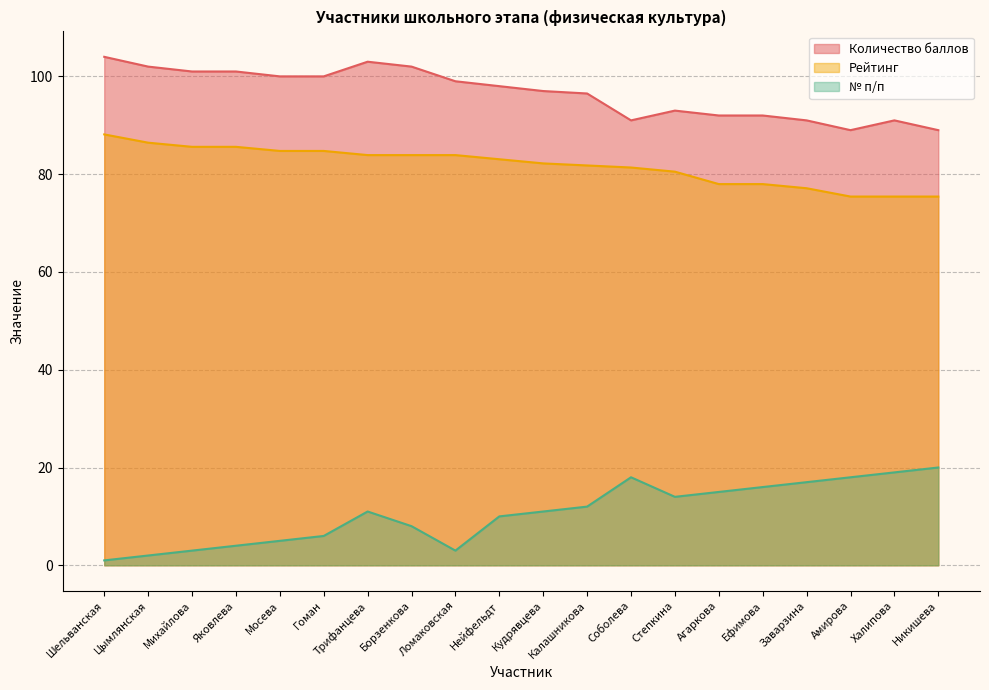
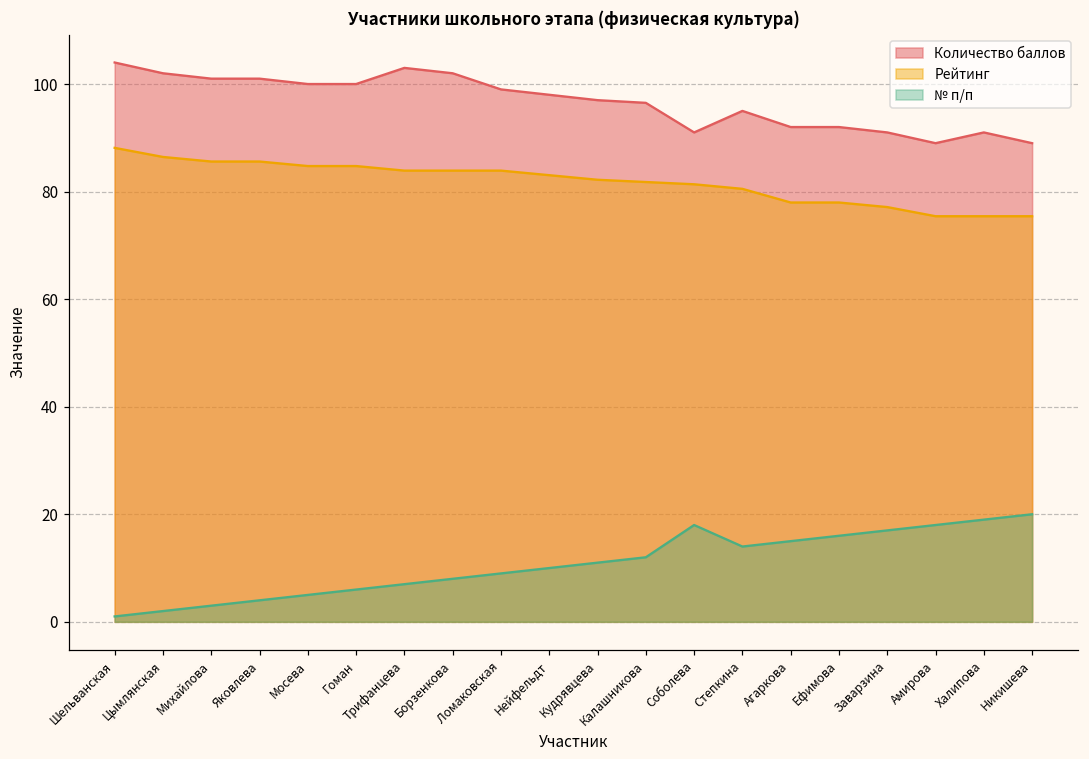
№ п/п, Трифанцева: 11 -> 7
№ п/п, Ломаковская: 3 -> 9
Количество баллов, Степкина: 93 -> 95
